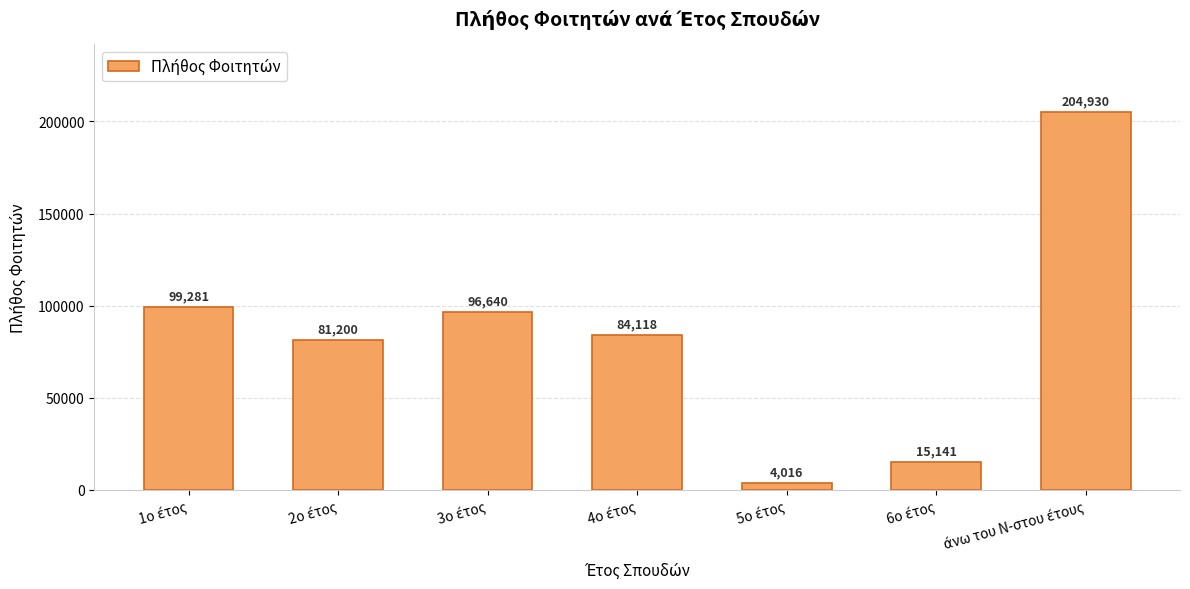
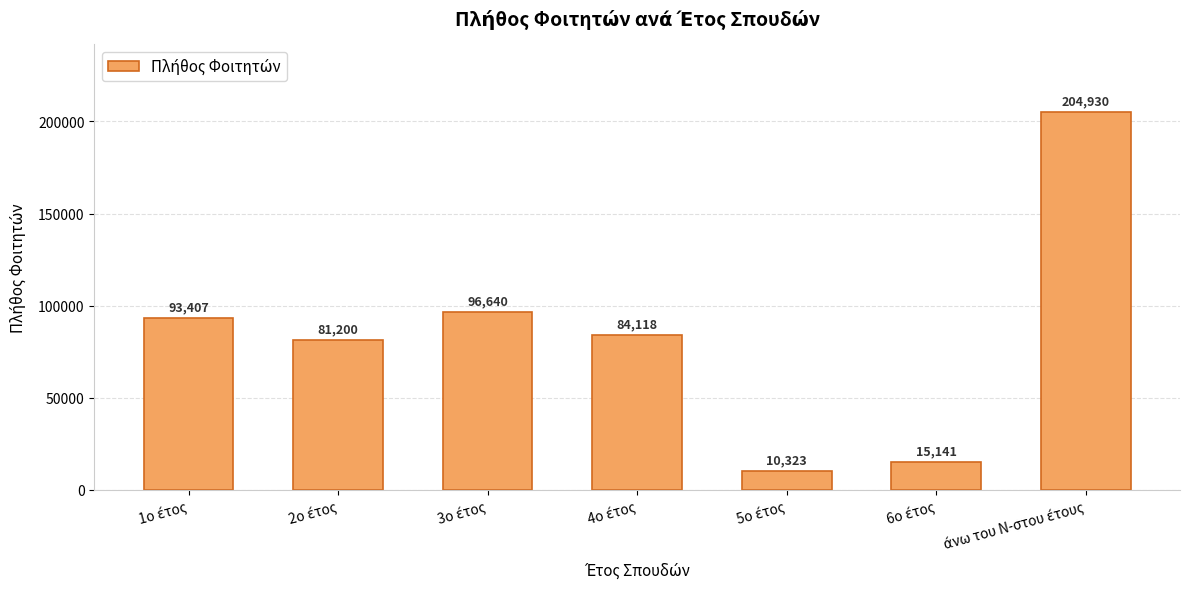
1ο έτος: 99,281 -> 93,407
5ο έτος: 4,016 -> 10,323
